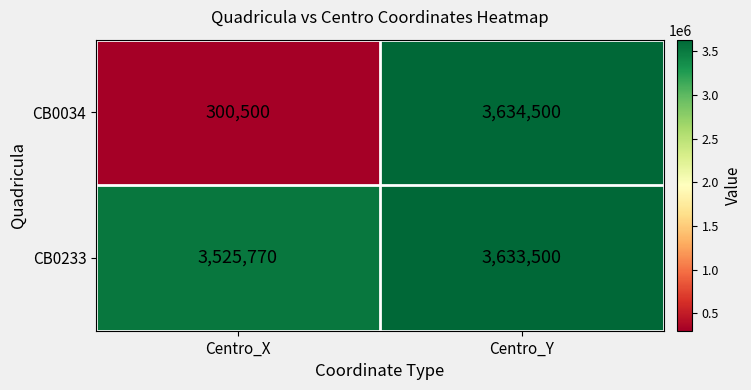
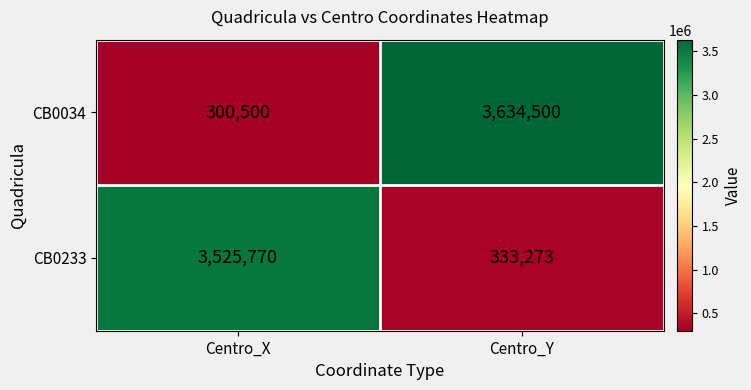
CB0233, Centro_Y: 3,633,500 -> 333,273
